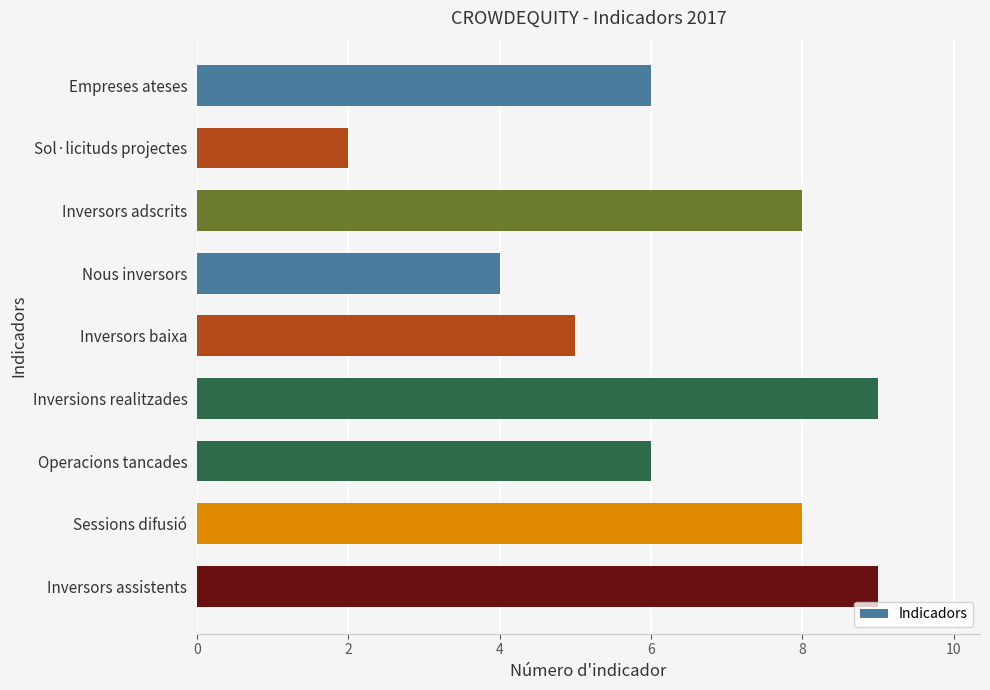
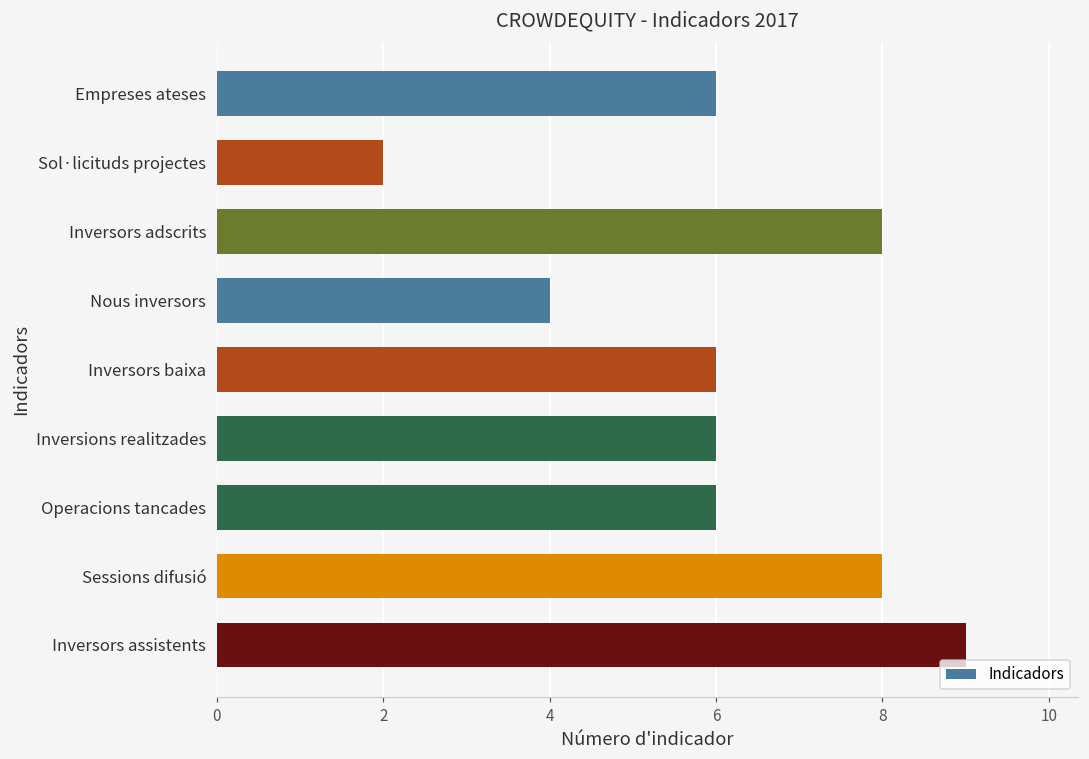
Inversors baixa: 5 -> 6
Inversions realitzades: 9 -> 6
